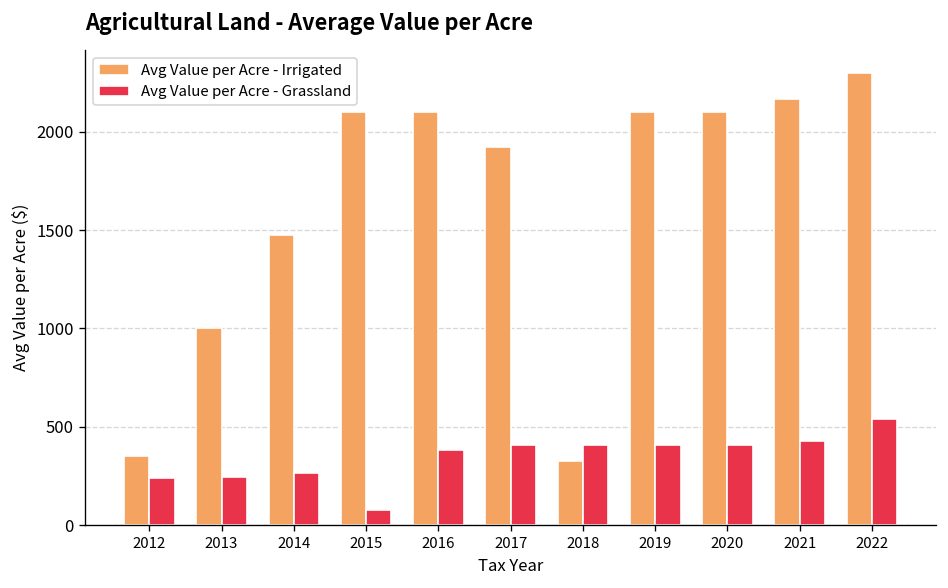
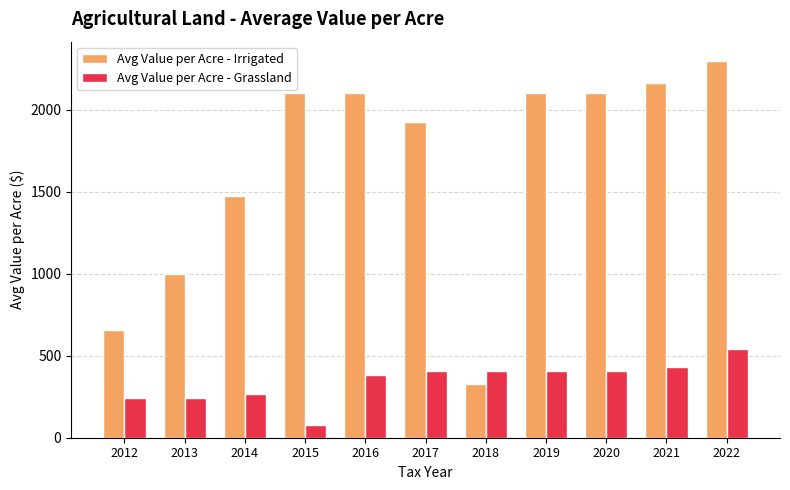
Avg Value per Acre - Irrigated, 2012: 350 -> 660
